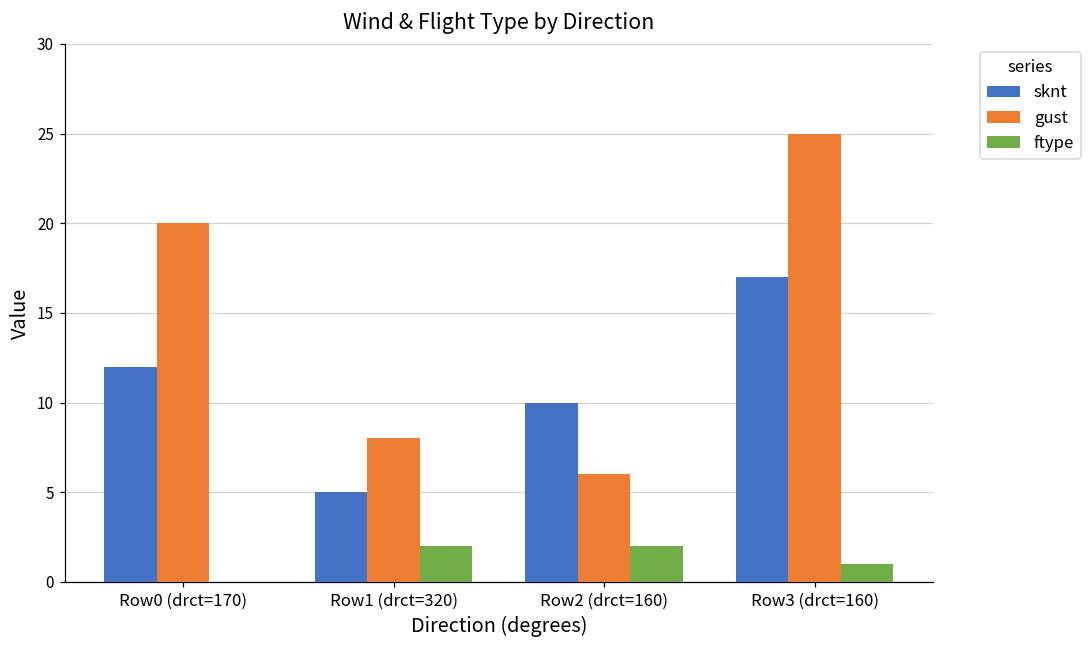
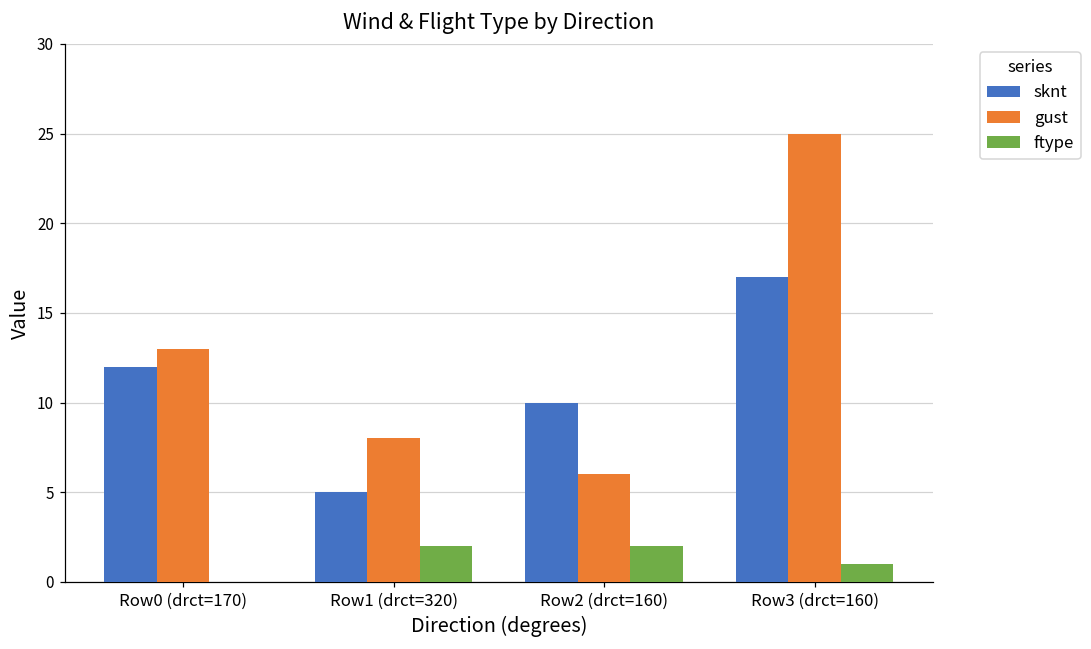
gust, Row0 (drct=170): 20 -> 13
